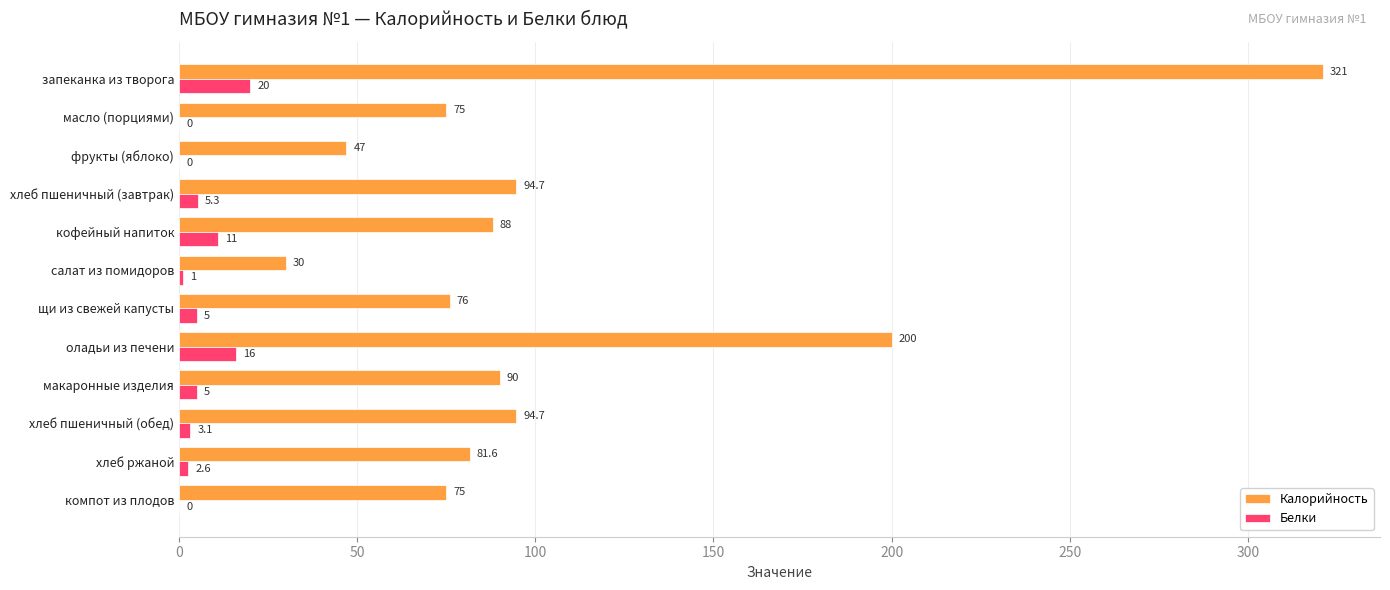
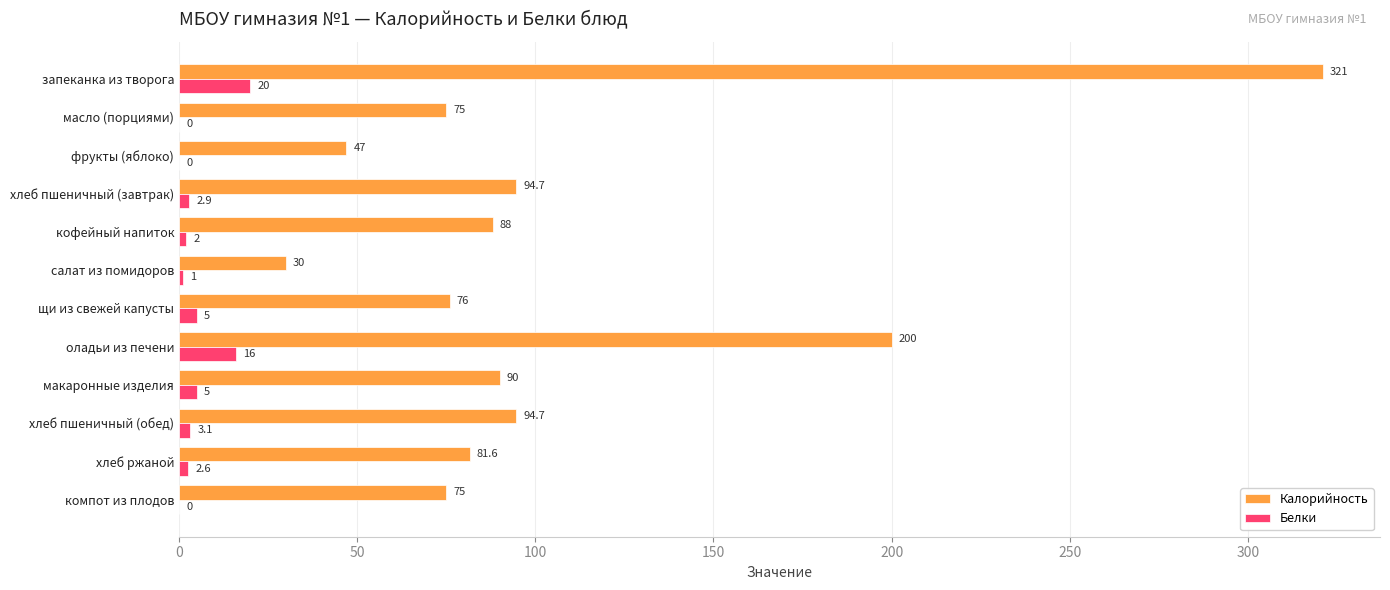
Белки, хлеб пшеничный (завтрак): 5.3 -> 2.9
Белки, кофейный напиток: 11 -> 2
